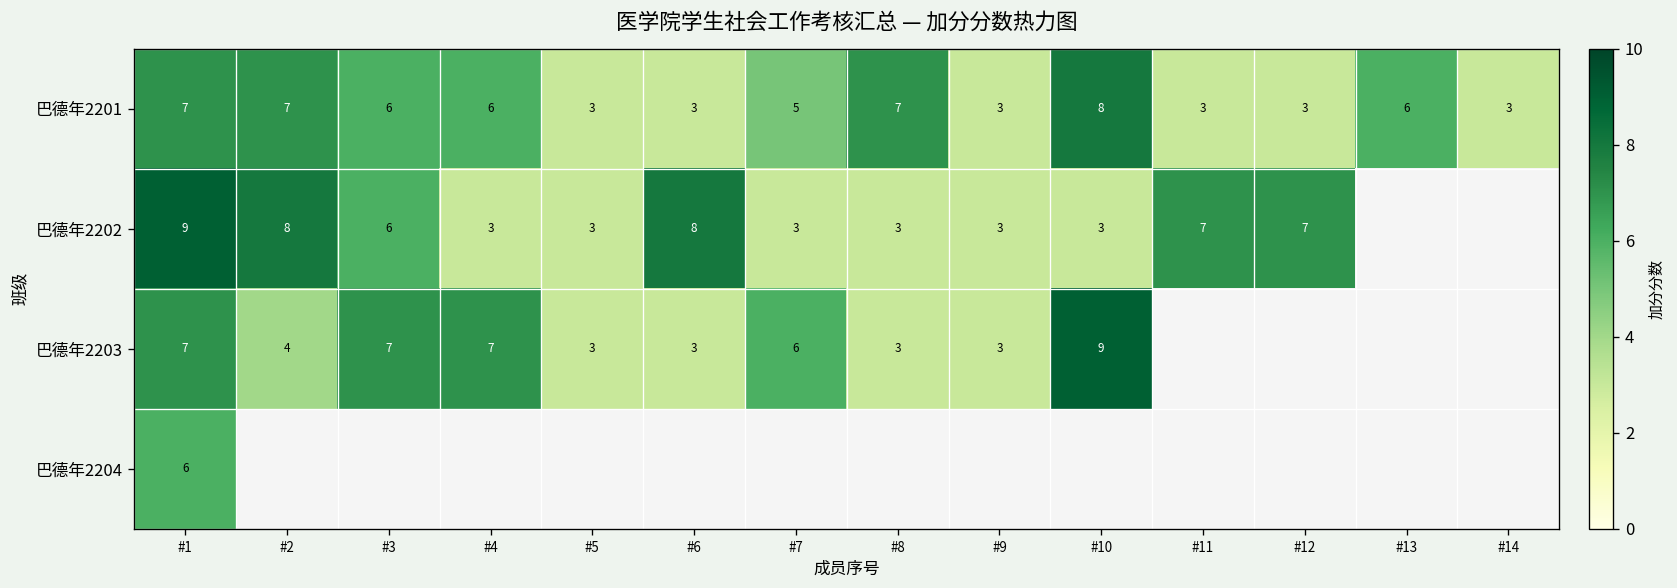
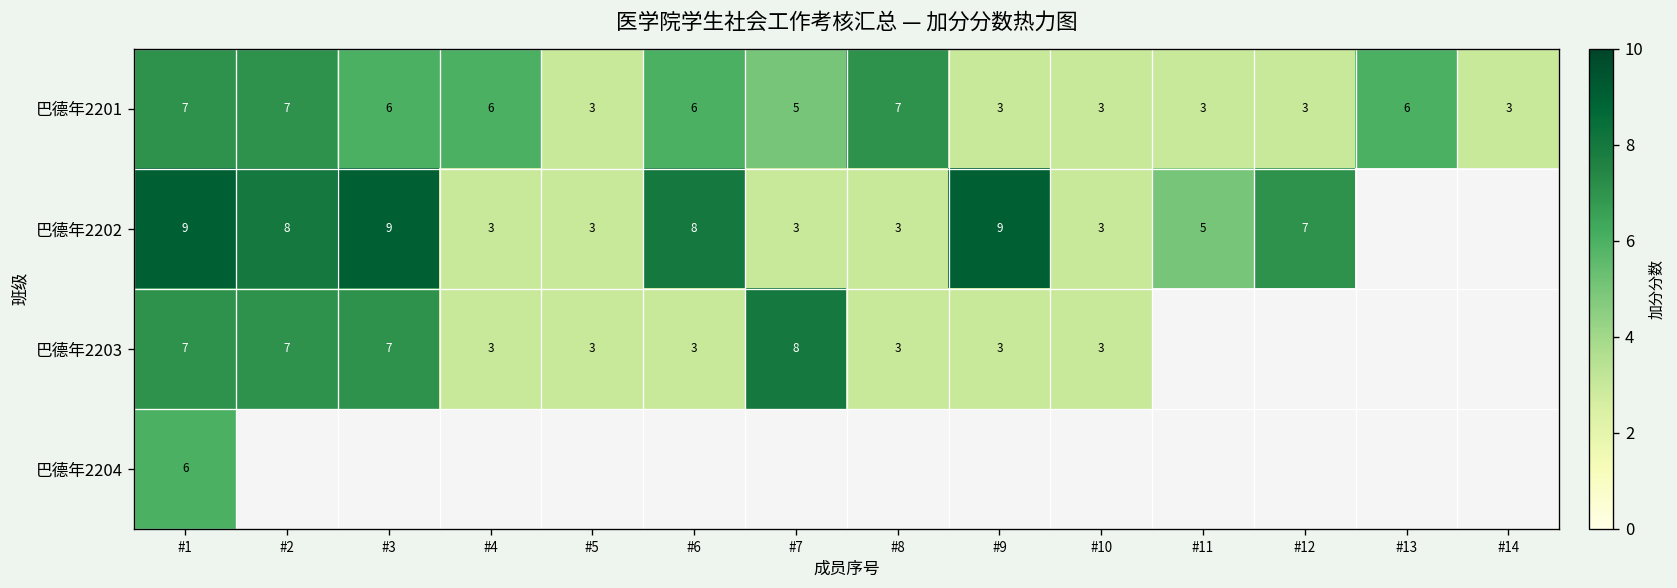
巴德年2201, #6: 3 -> 6
巴德年2201, #10: 8 -> 3
巴德年2202, #3: 6 -> 9
巴德年2202, #9: 3 -> 9
巴德年2202, #11: 7 -> 5
巴德年2203, #2: 4 -> 7
巴德年2203, #4: 7 -> 3
巴德年2203, #7: 6 -> 8
巴德年2203, #10: 9 -> 3
